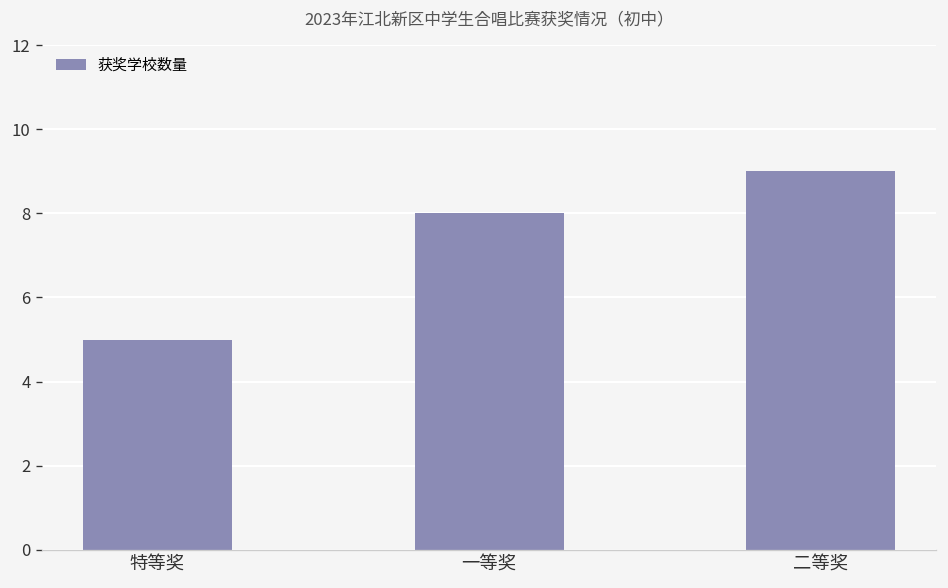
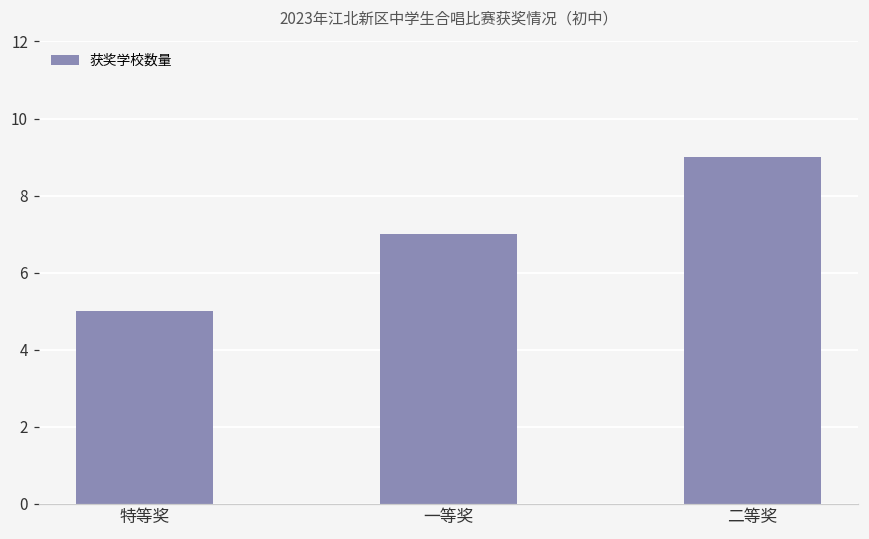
一等奖: 8 -> 7
